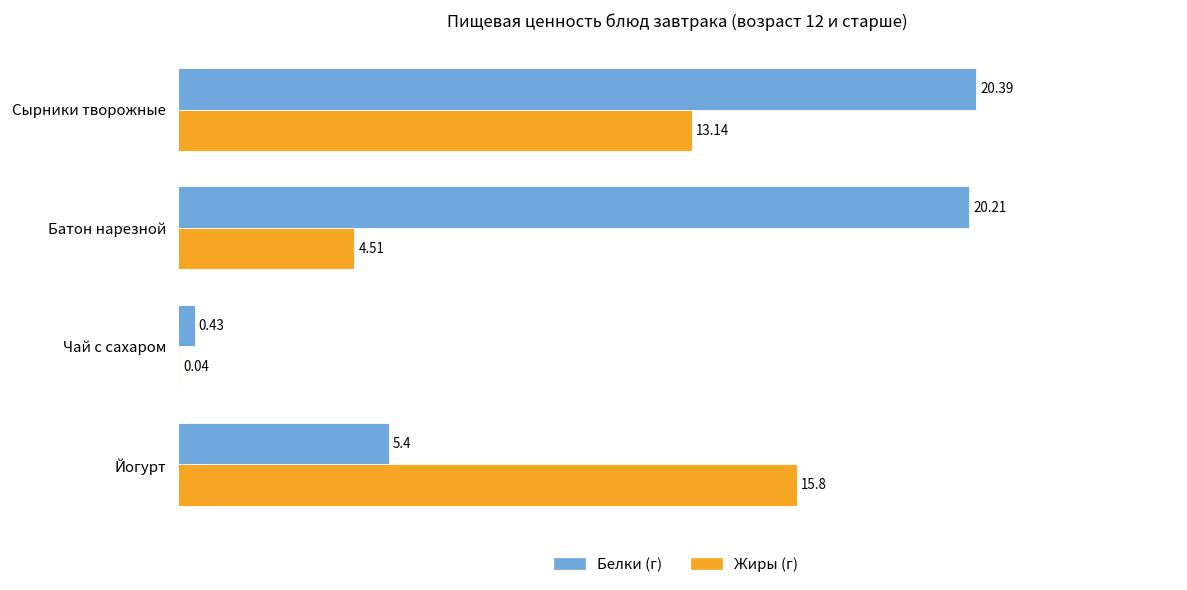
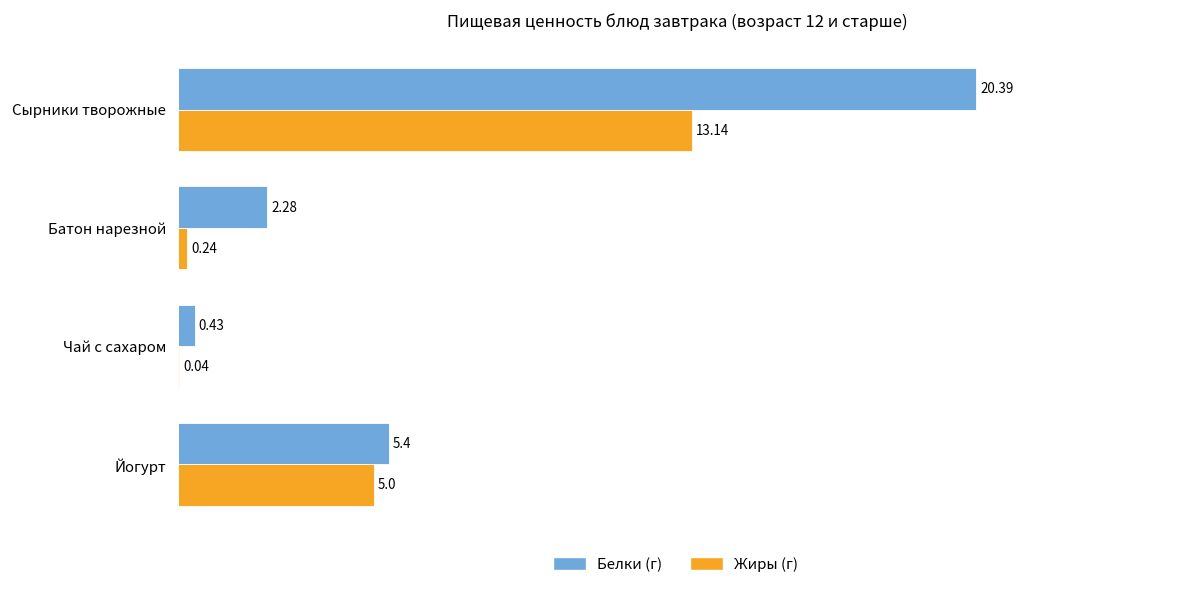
Белки (г), Батон нарезной: 20.21 -> 2.28
Жиры (г), Батон нарезной: 4.51 -> 0.24
Жиры (г), Йогурт: 15.8 -> 5.0
